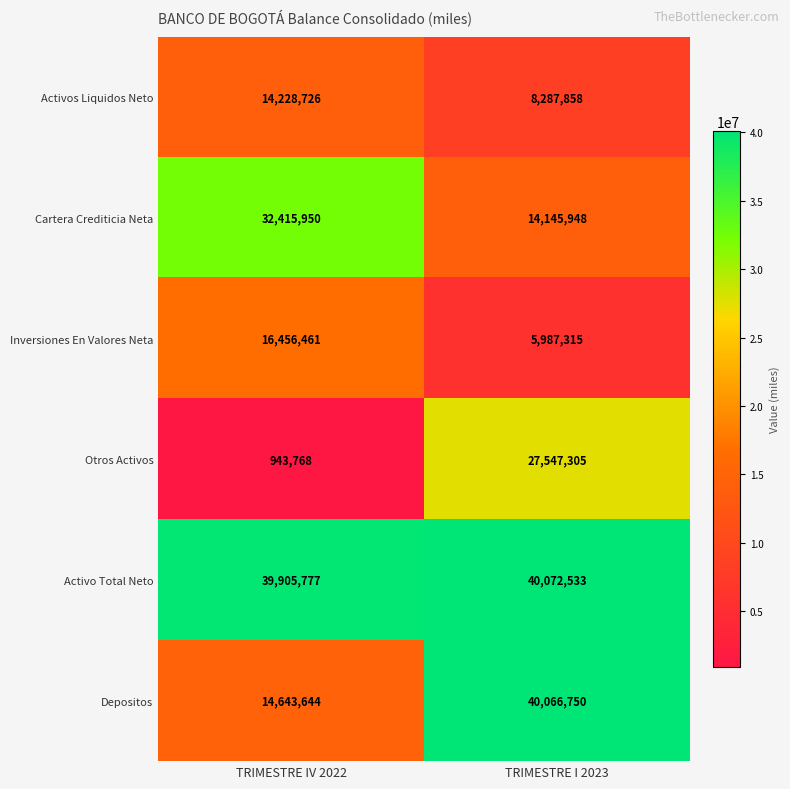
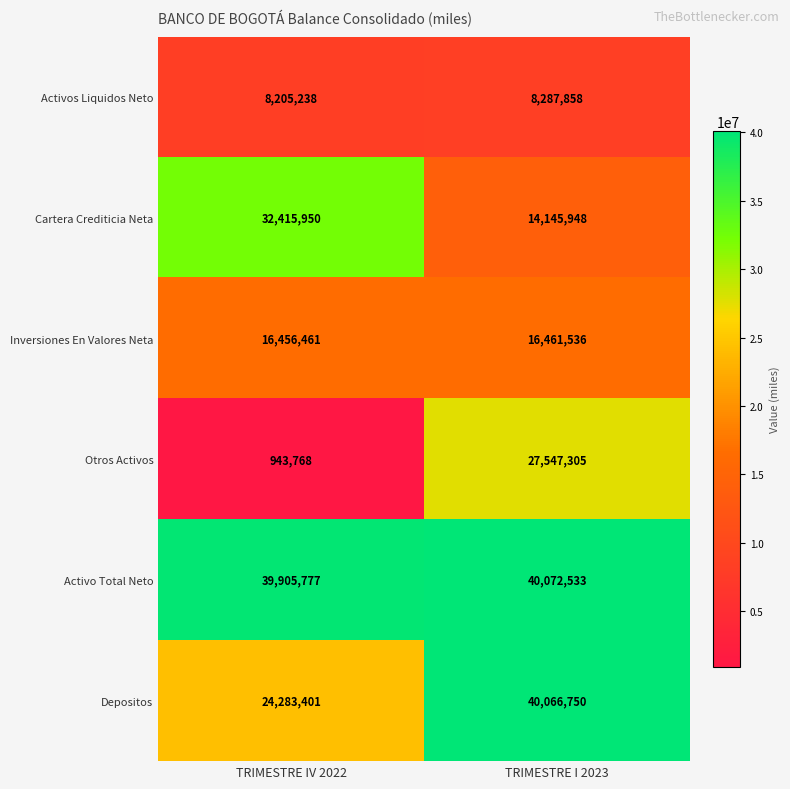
Activos Liquidos Neto, TRIMESTRE IV 2022: 14,228,726 -> 8,205,238
Inversiones En Valores Neta, TRIMESTRE I 2023: 5,987,315 -> 16,461,536
Depositos, TRIMESTRE IV 2022: 14,643,644 -> 24,283,401
